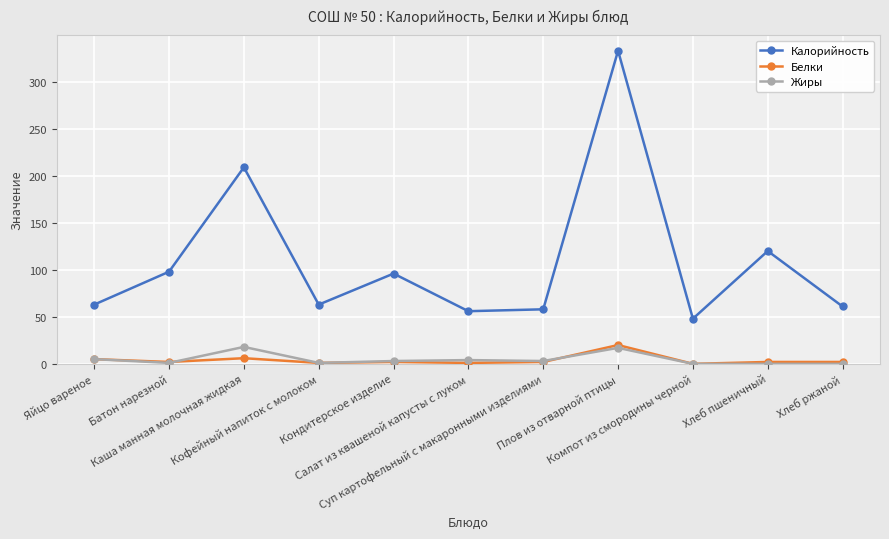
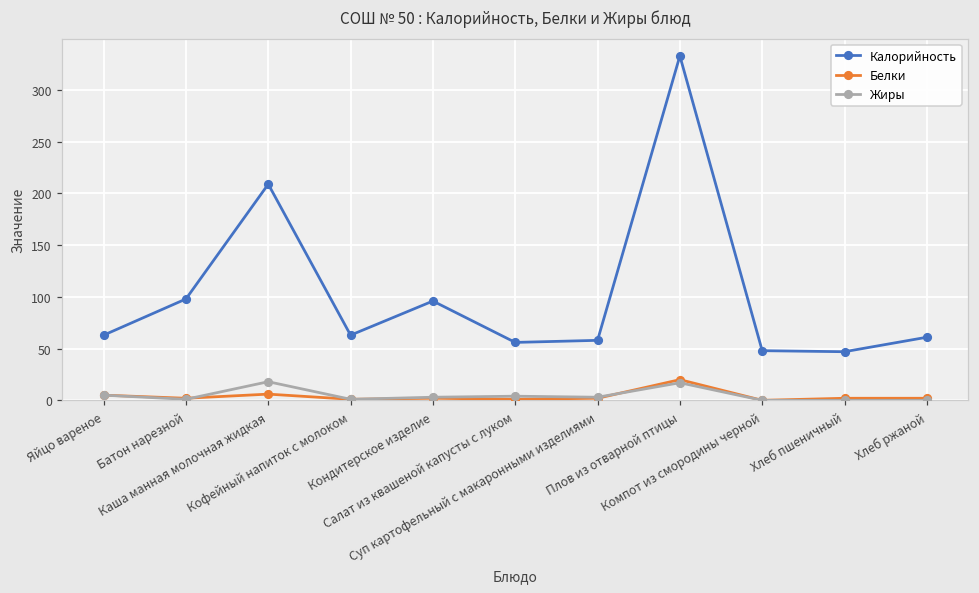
Калорийность, Хлеб пшеничный: 120 -> 50
